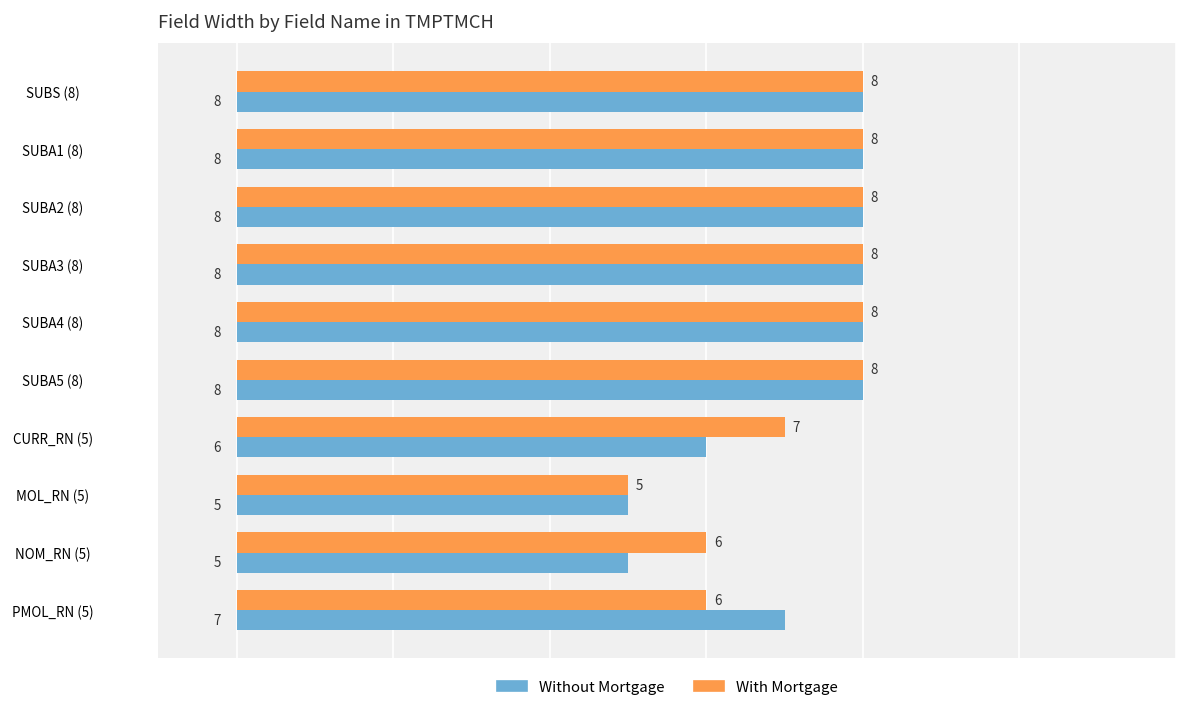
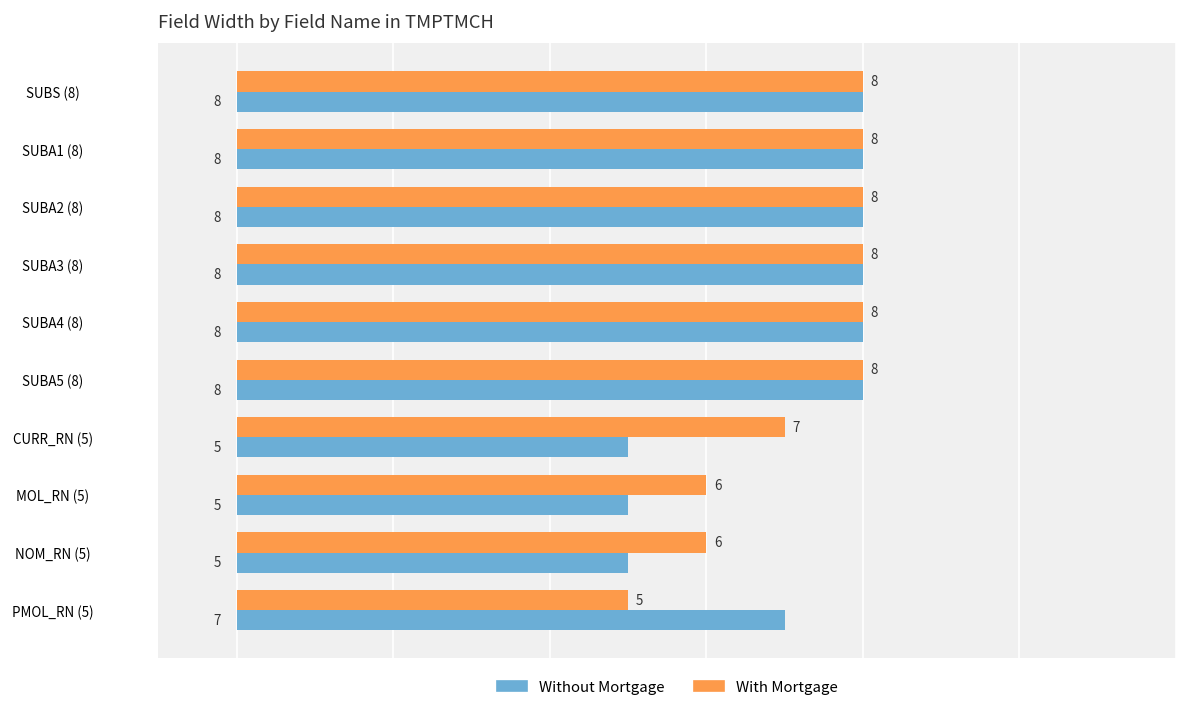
Without Mortgage, CURR_RN (5): 6 -> 5
With Mortgage, MOL_RN (5): 5 -> 6
With Mortgage, PMOL_RN (5): 6 -> 5
